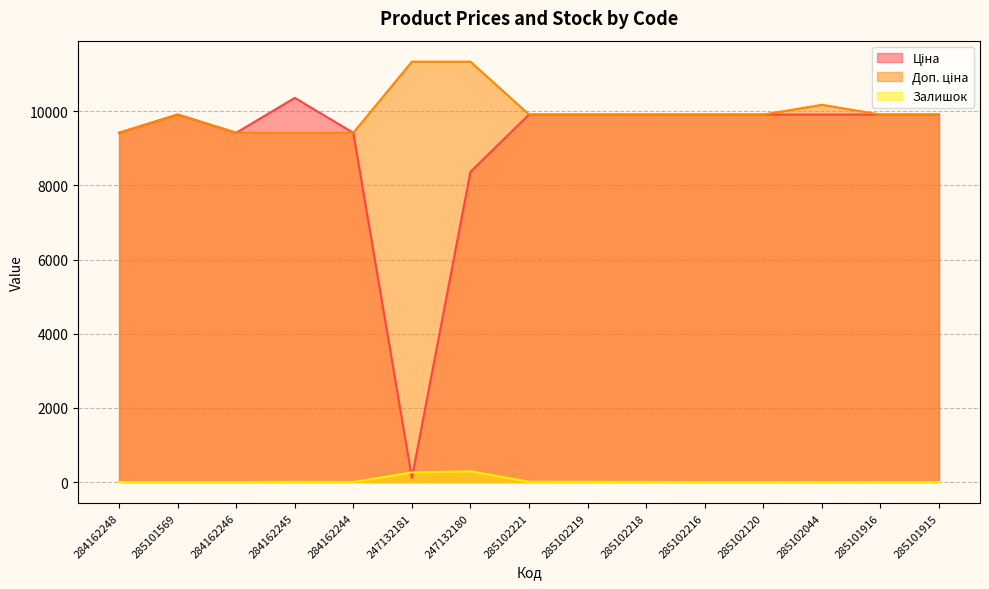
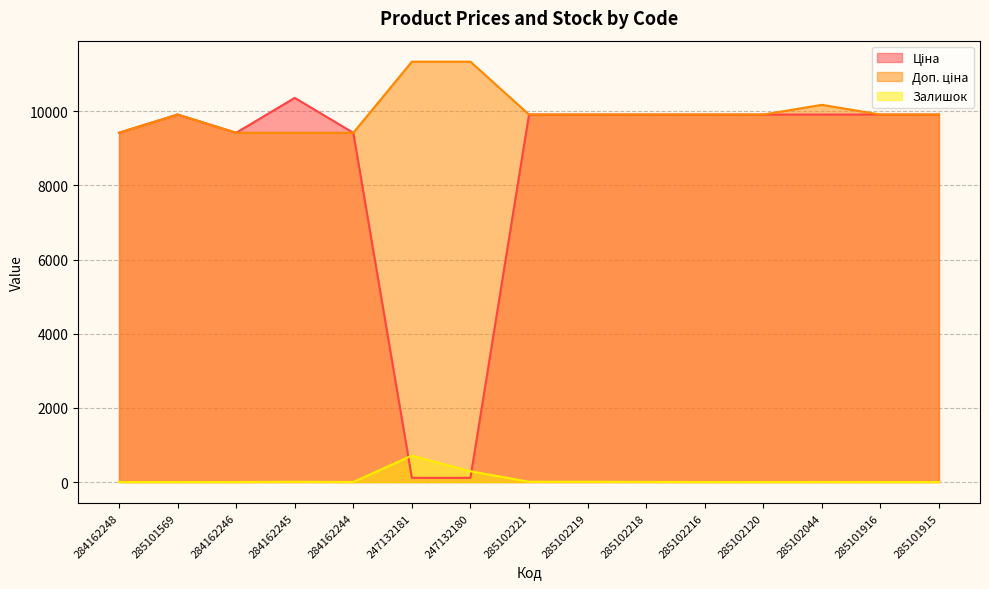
Залишок, 247132181: 300 -> 700
Ціна, 247132180: 8400 -> 100
